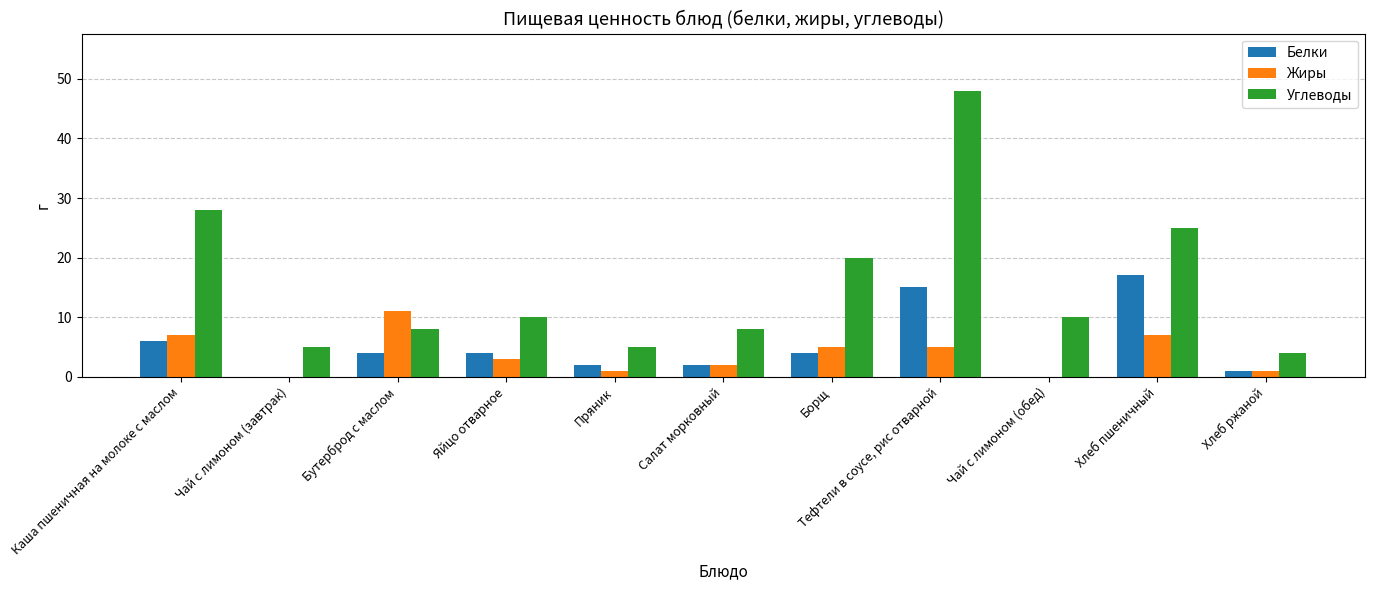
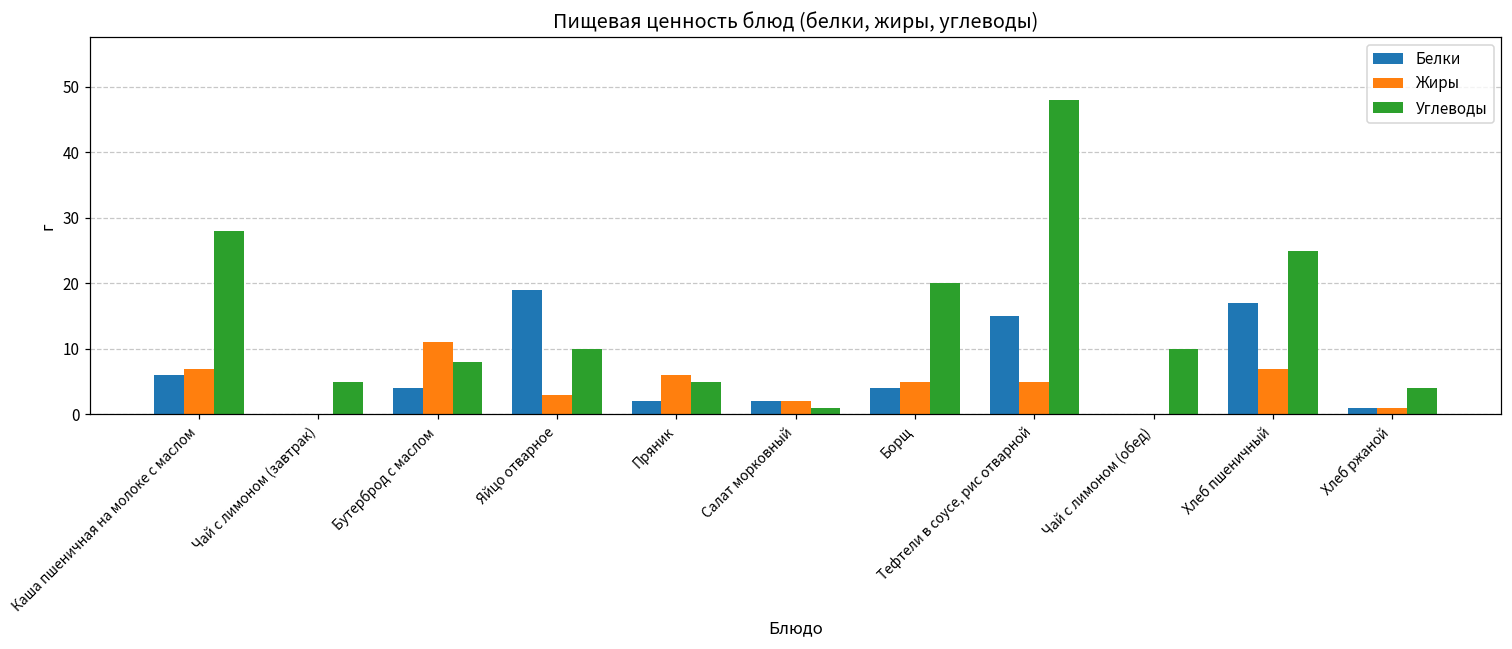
Белки, Яйцо отварное: 4 -> 19
Жиры, Пряник: 1 -> 6
Углеводы, Салат морковный: 8 -> 1
